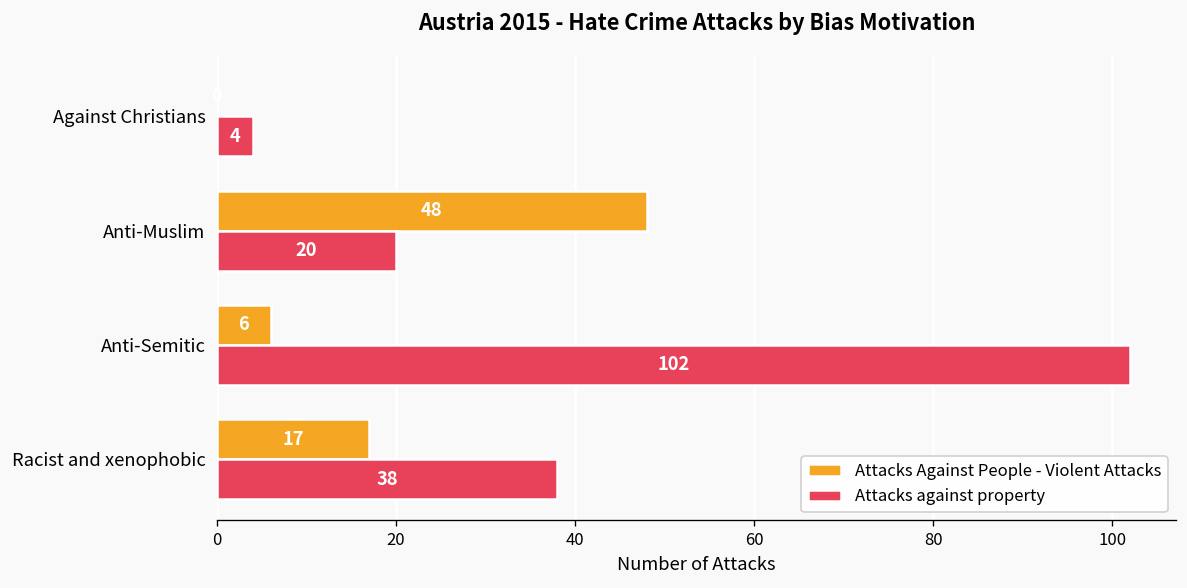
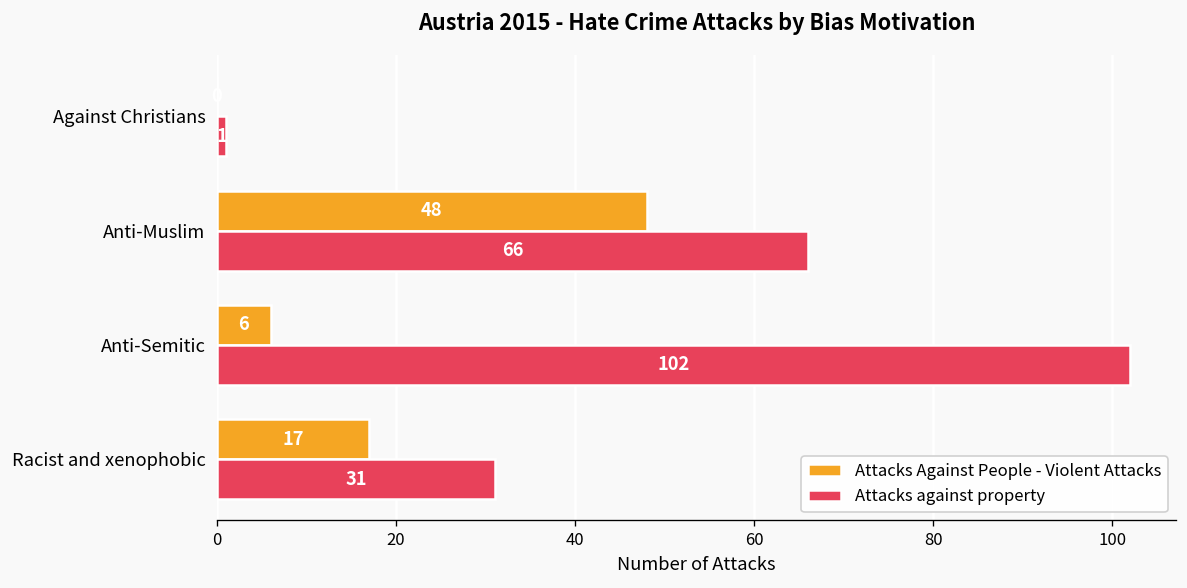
Attacks against property, Against Christians: 4 -> 1
Attacks against property, Anti-Muslim: 20 -> 66
Attacks against property, Racist and xenophobic: 38 -> 31
